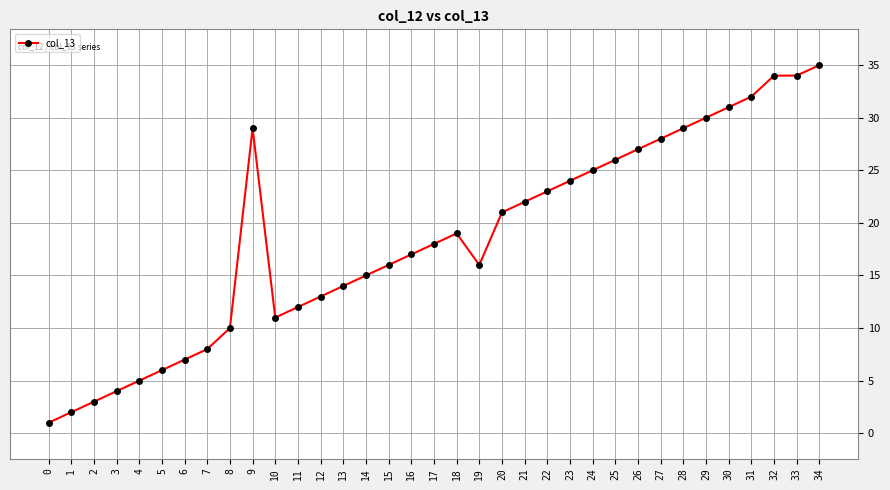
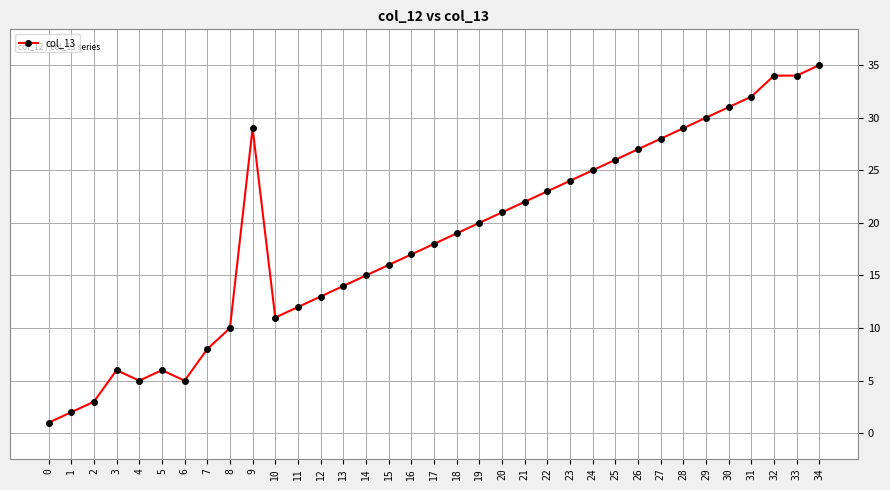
3: 4 -> 6
6: 7 -> 5
19: 16 -> 20
